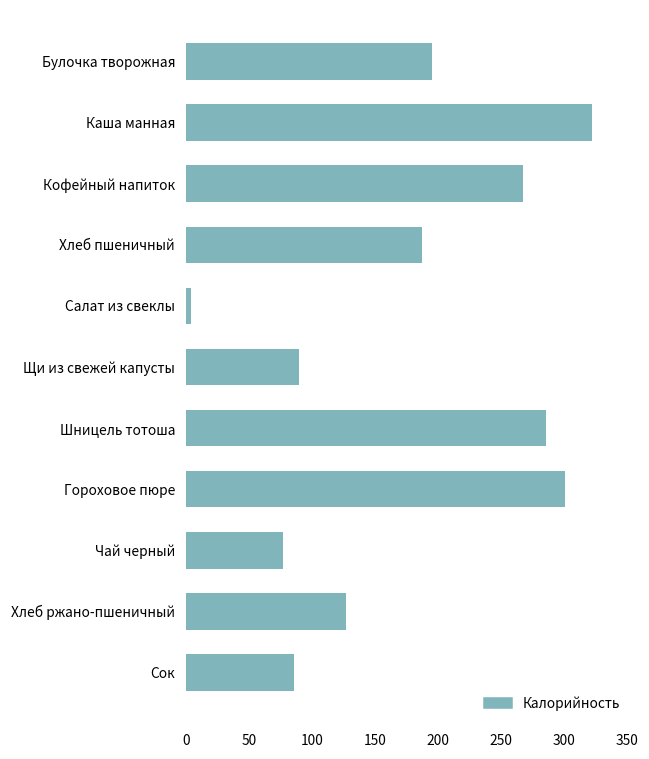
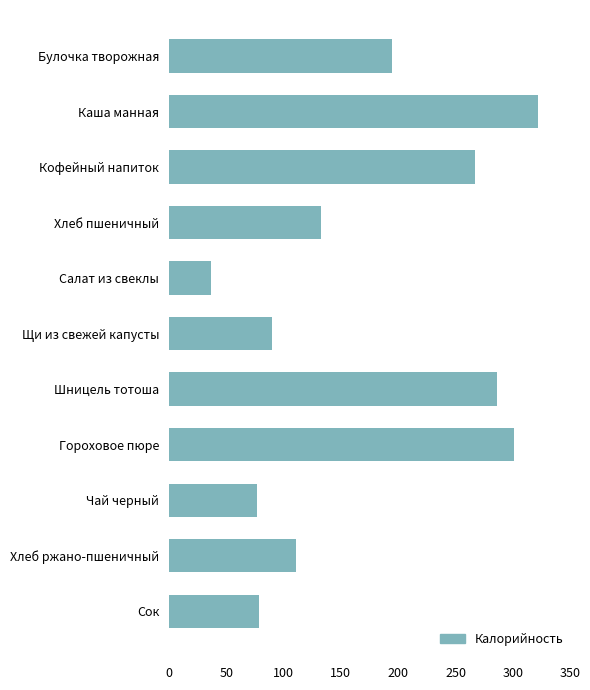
Хлеб пшеничный: 187 -> 133
Салат из свеклы: 4 -> 37
Хлеб ржано-пшеничный: 127 -> 111
Сок: 86 -> 79
